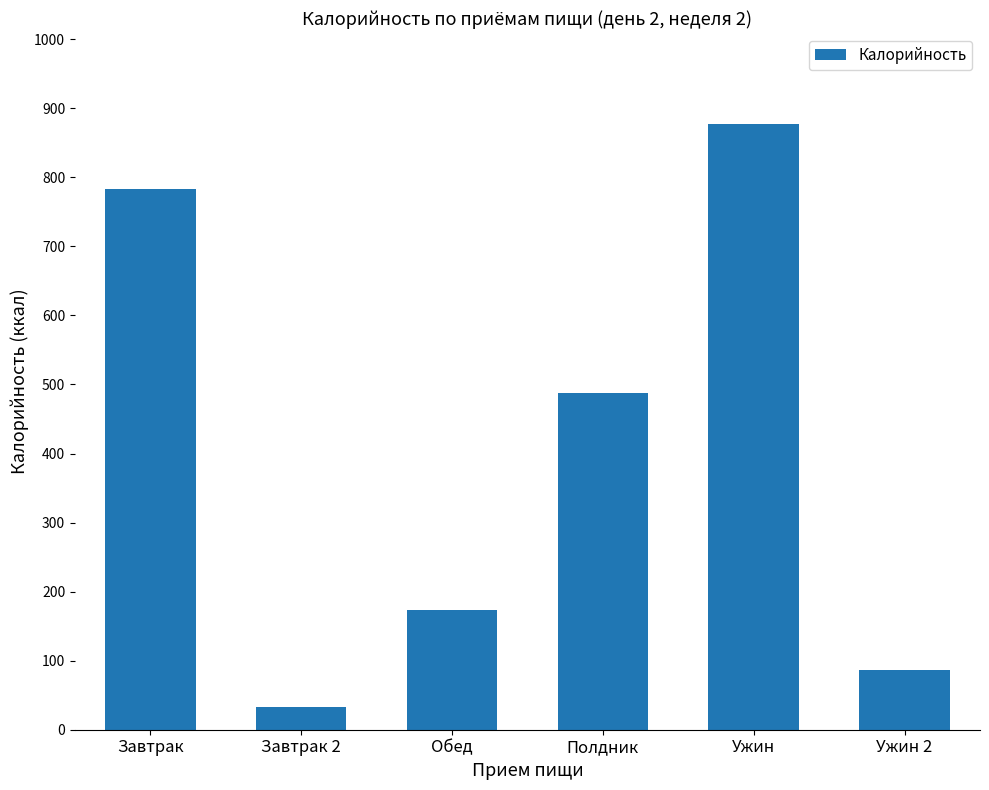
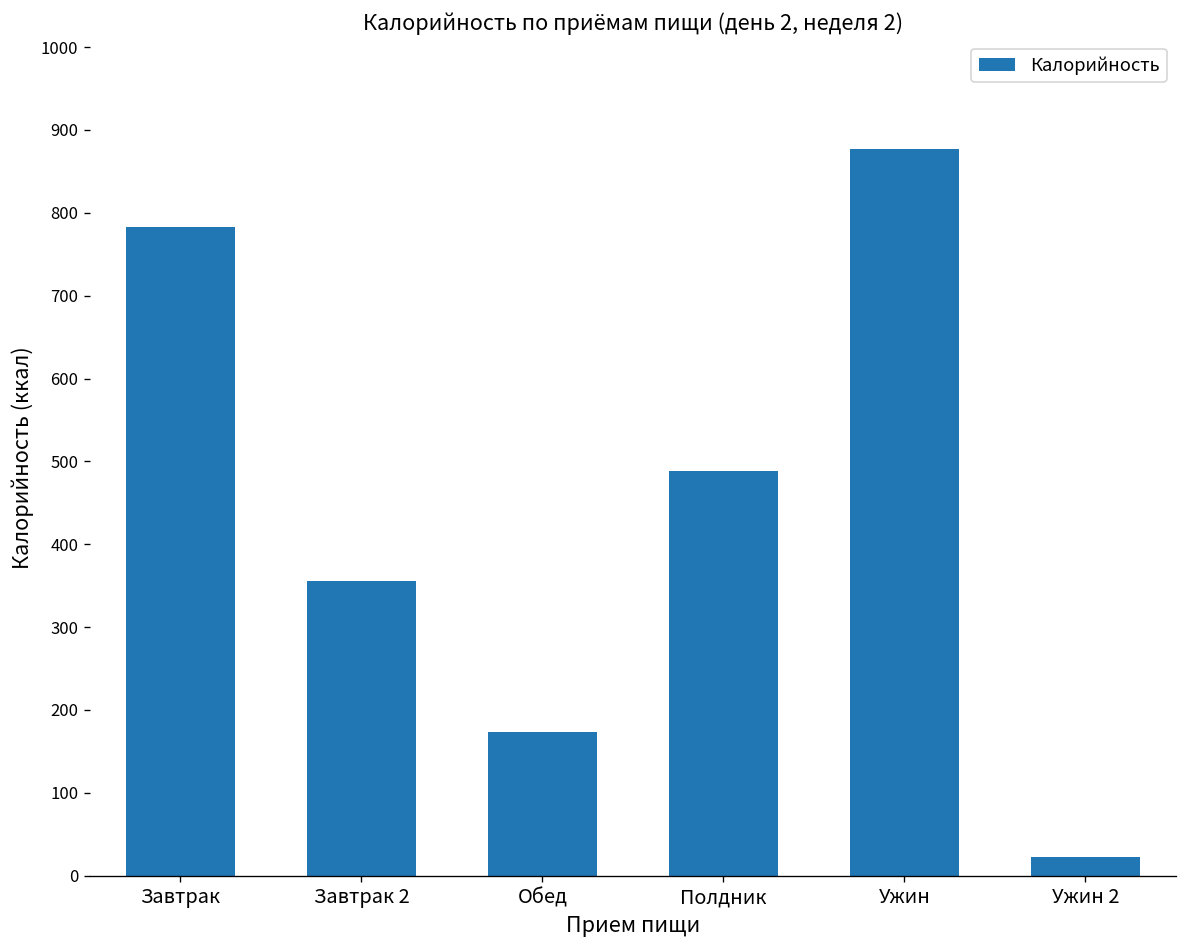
Завтрак 2: 30 -> 360
Ужин 2: 90 -> 20
